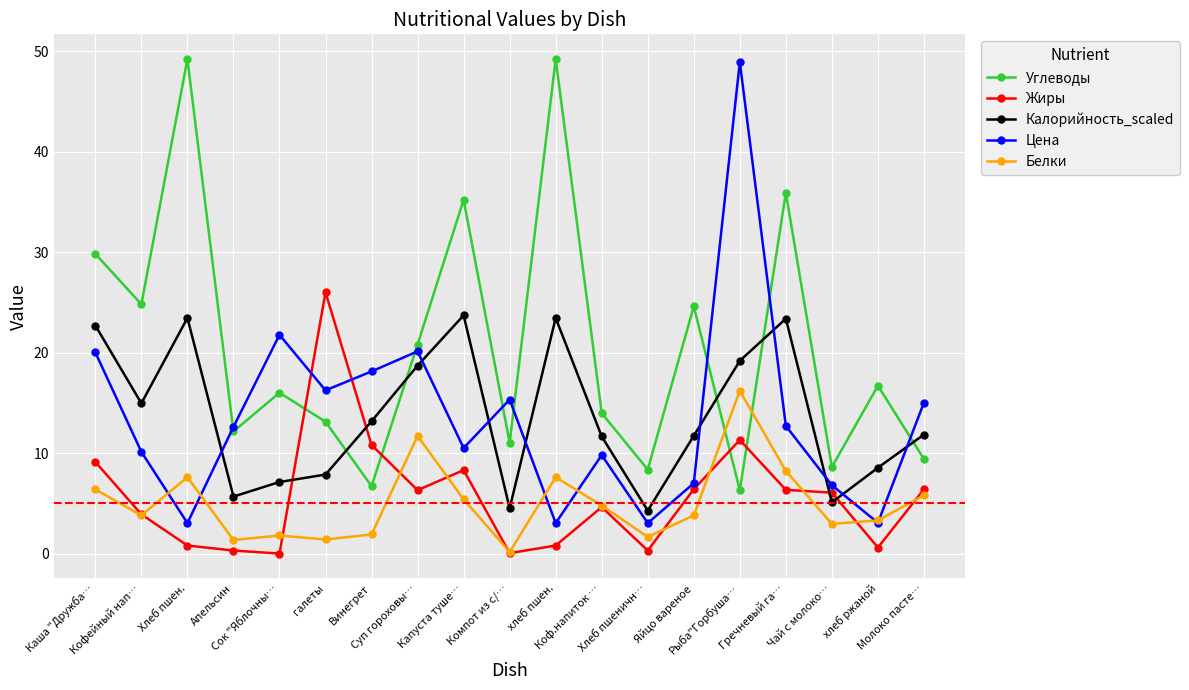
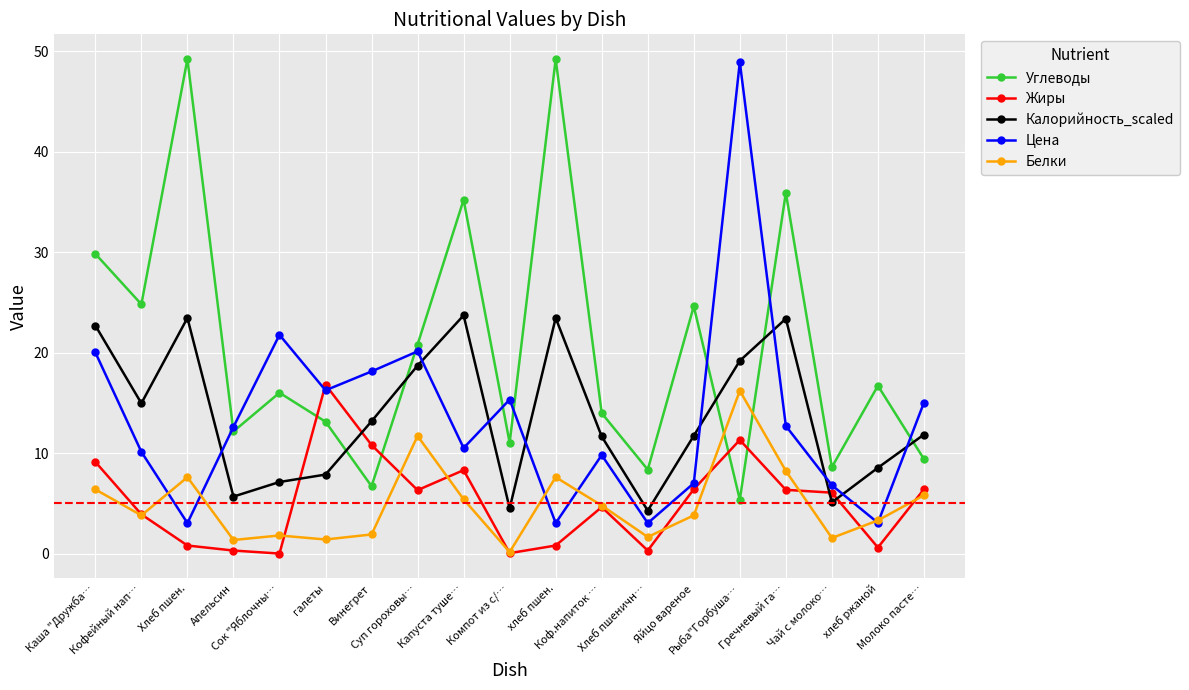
Жиры, галеты: 26.0 -> 16.8
Углеводы, Рыба"Горбуша…: 6.3 -> 5.4
Белки, Чай с молоко…: 3.0 -> 1.6
